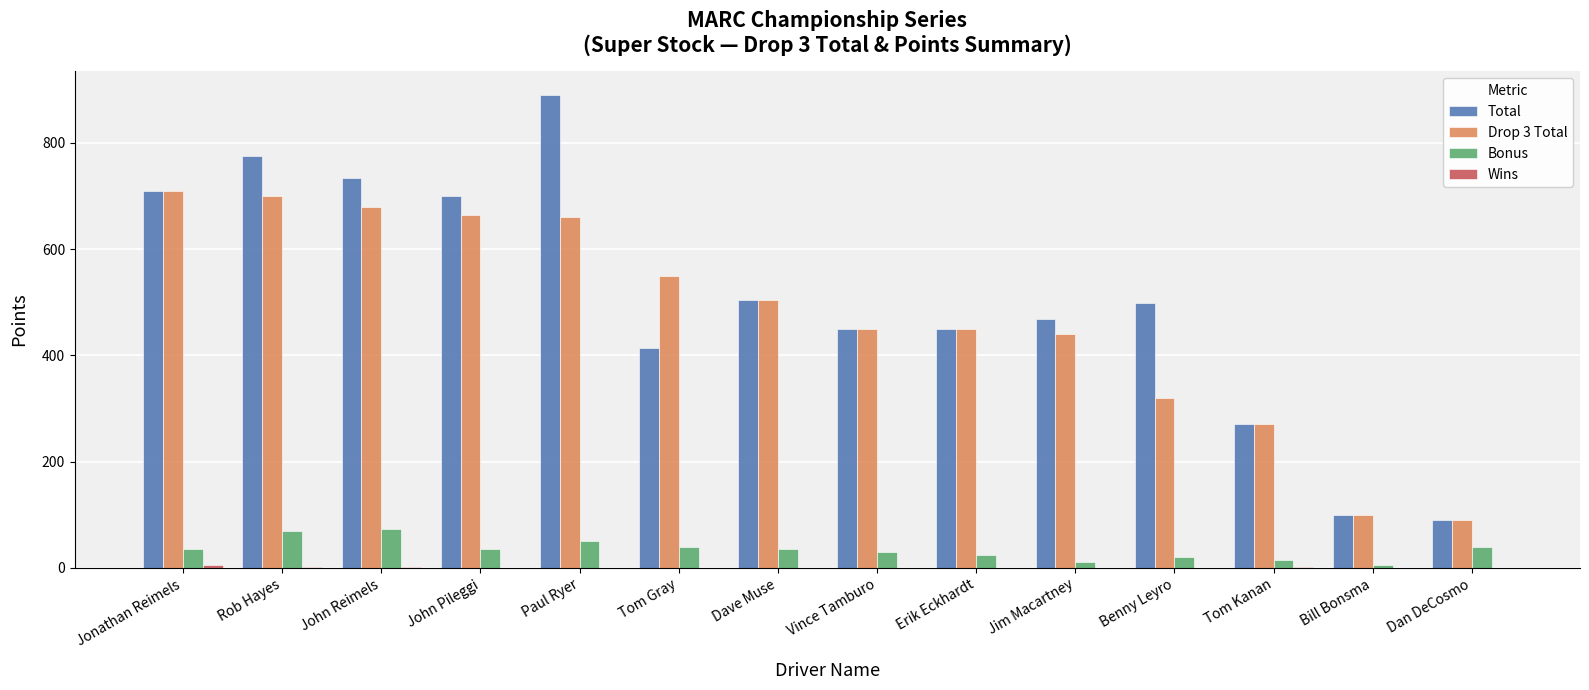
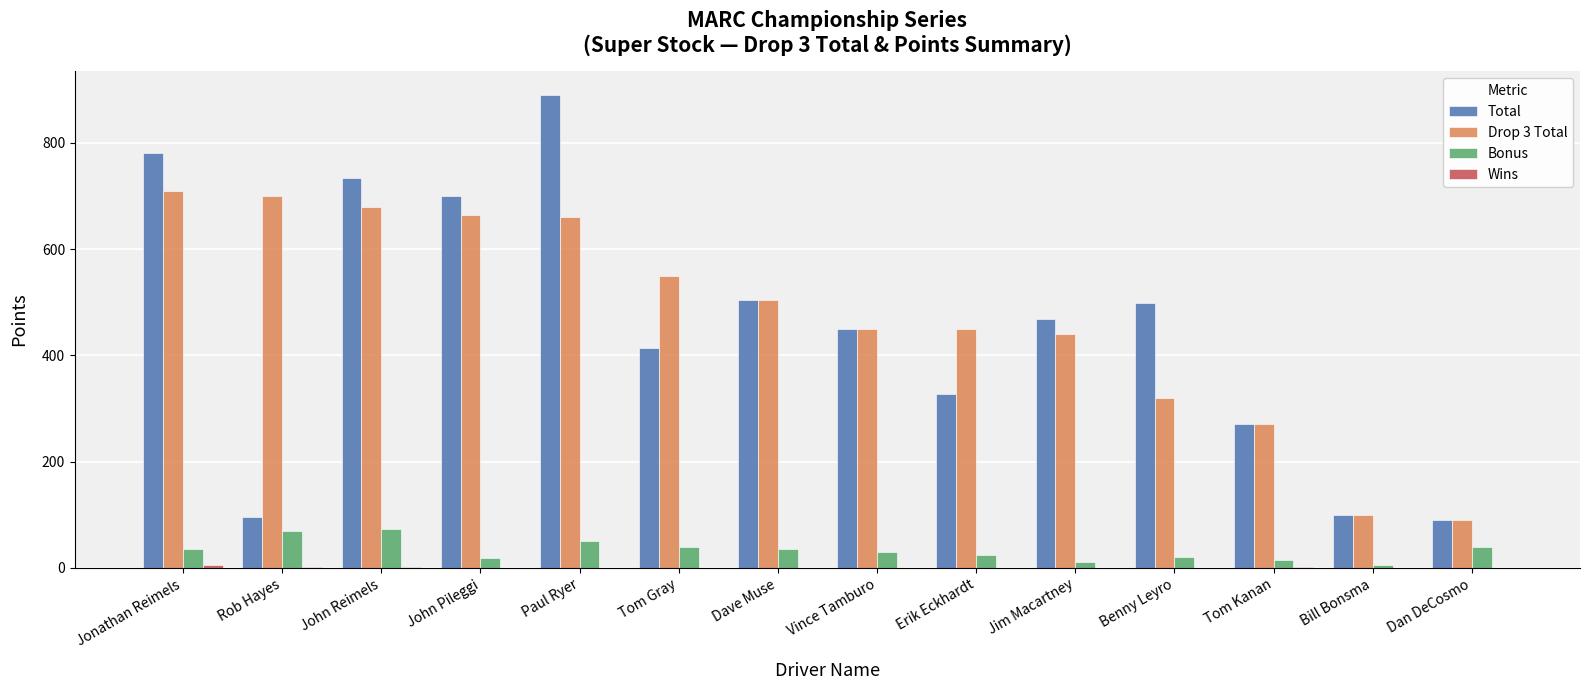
Total, Jonathan Reimels: 710 -> 780
Total, Rob Hayes: 780 -> 100
Bonus, John Pileggi: 40 -> 20
Total, Erik Eckhardt: 450 -> 330
